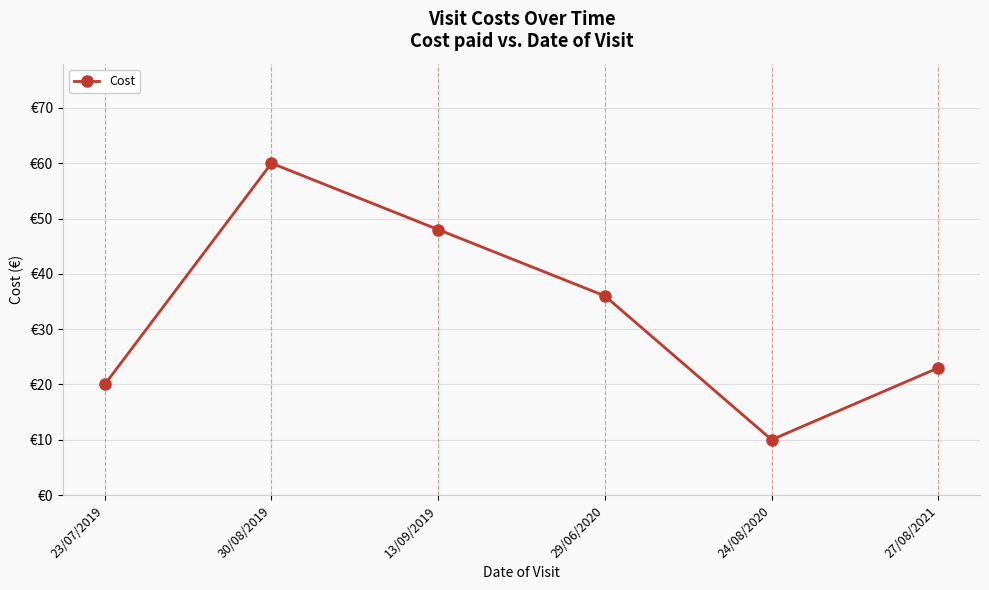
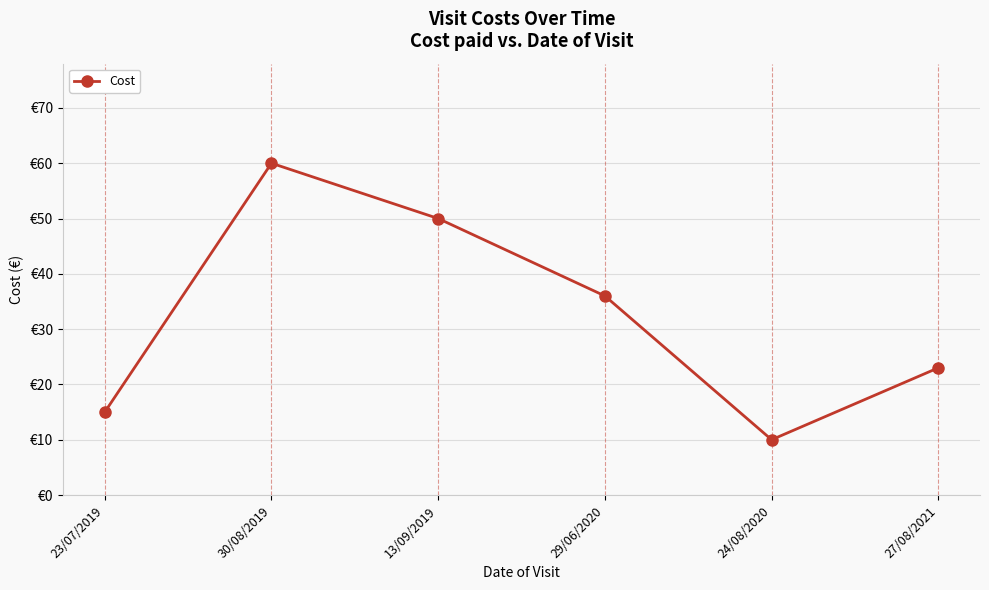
23/07/2019: €20 -> €15
13/09/2019: €48 -> €50
